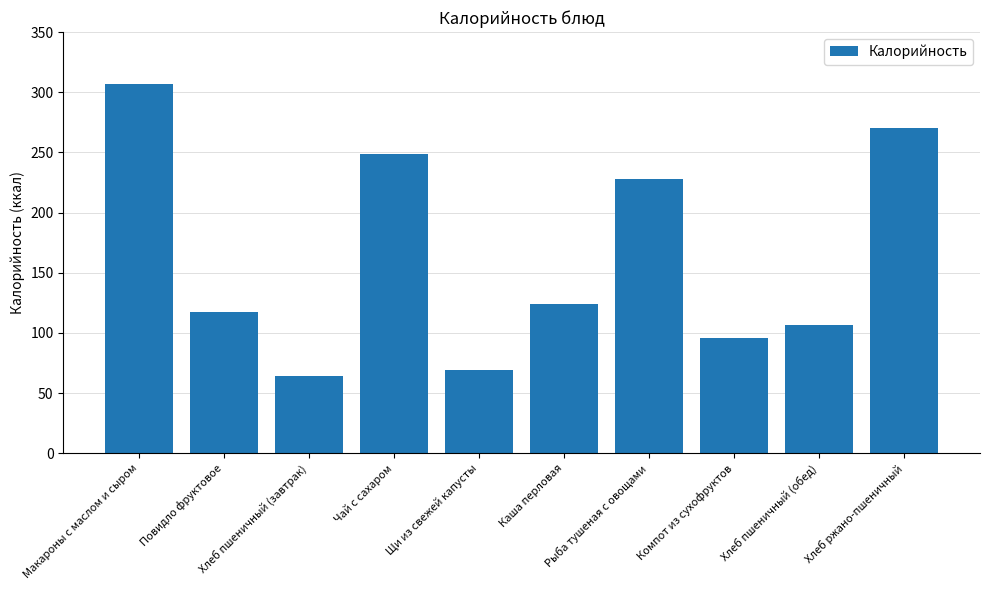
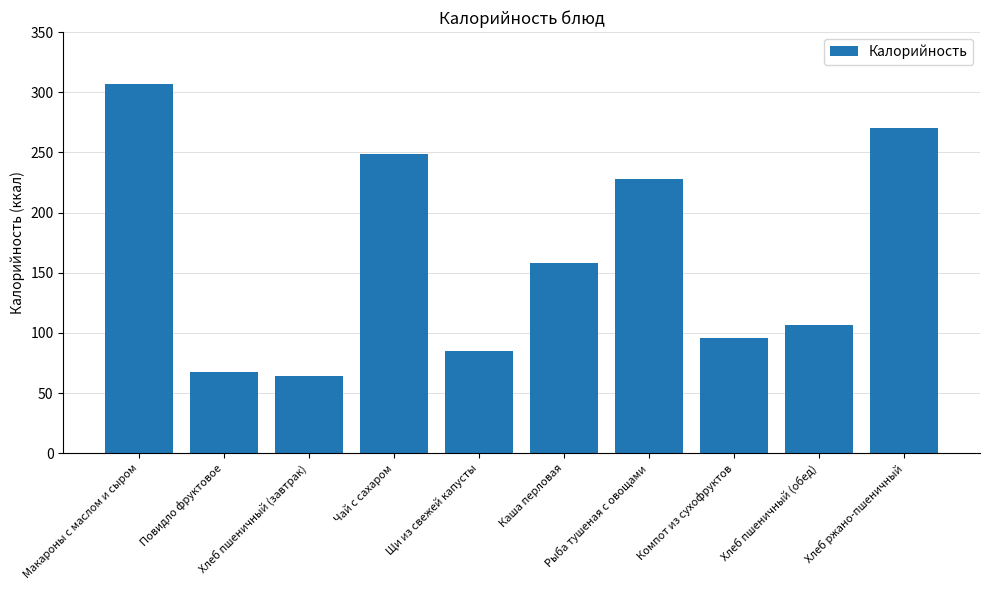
Повидло фруктовое: 118 -> 67
Щи из свежей капусты: 69 -> 85
Каша перловая: 124 -> 158
